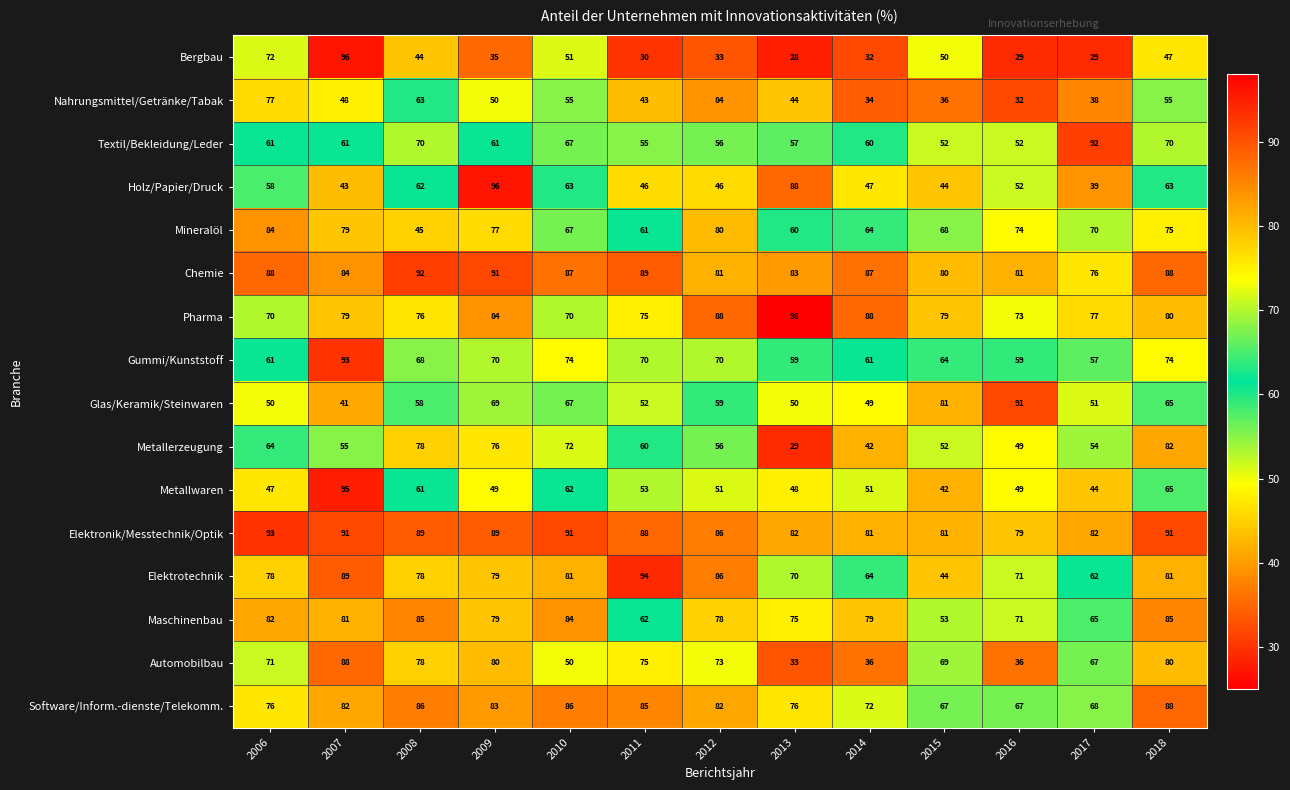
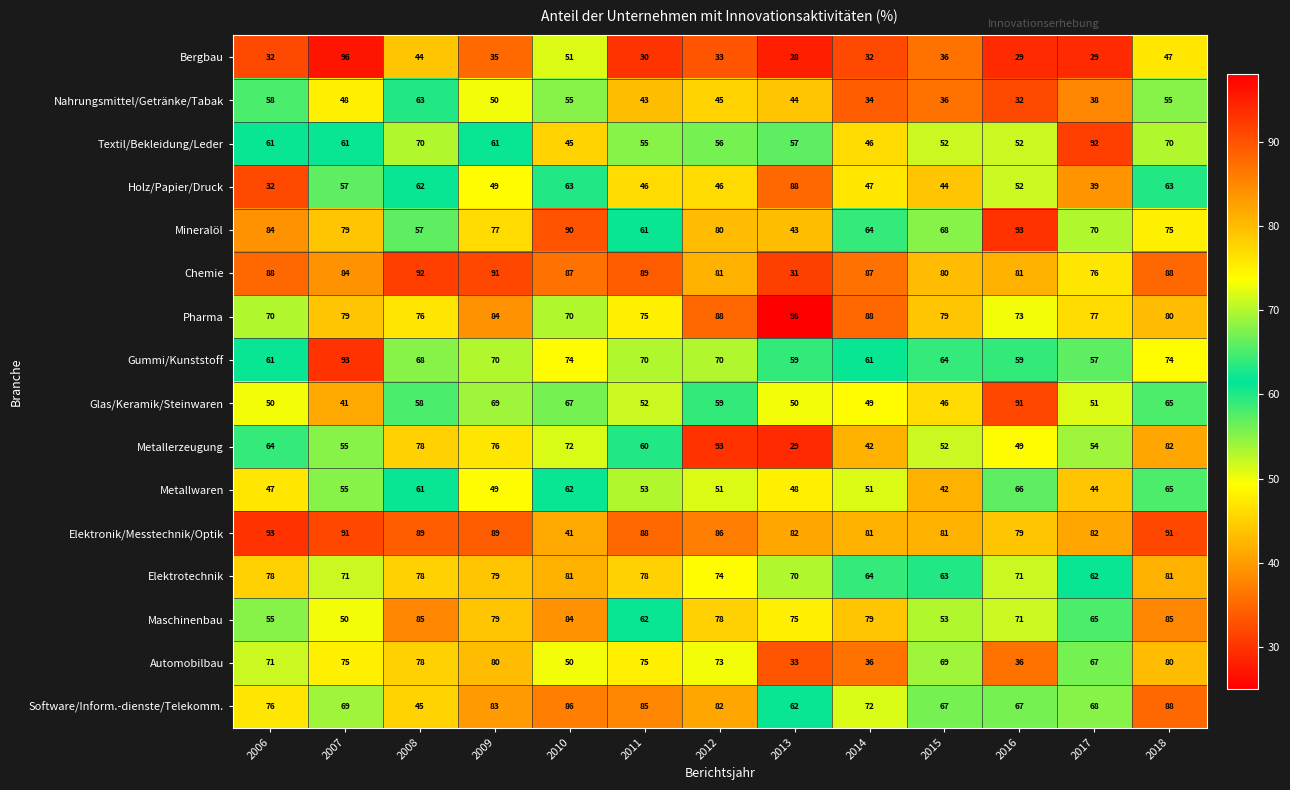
Bergbau, 2006: 72 -> 32
Bergbau, 2015: 50 -> 36
Nahrungsmittel/Getränke/Tabak, 2006: 77 -> 58
Nahrungsmittel/Getränke/Tabak, 2012: 84 -> 45
Textil/Bekleidung/Leder, 2010: 67 -> 45
Textil/Bekleidung/Leder, 2014: 60 -> 46
Holz/Papier/Druck, 2006: 58 -> 32
Holz/Papier/Druck, 2007: 43 -> 57
Holz/Papier/Druck, 2009: 96 -> 49
Mineralöl, 2008: 45 -> 57
Mineralöl, 2010: 67 -> 90
Mineralöl, 2013: 60 -> 43
Mineralöl, 2016: 74 -> 93
Chemie, 2013: 83 -> 31
Glas/Keramik/Steinwaren, 2015: 81 -> 46
Metallerzeugung, 2012: 56 -> 93
Metallwaren, 2007: 95 -> 55
Metallwaren, 2016: 49 -> 66
Elektronik/Messtechnik/Optik, 2010: 91 -> 41
Elektrotechnik, 2007: 89 -> 71
Elektrotechnik, 2011: 94 -> 78
Elektrotechnik, 2012: 86 -> 74
Elektrotechnik, 2015: 44 -> 63
Maschinenbau, 2006: 82 -> 55
Maschinenbau, 2007: 81 -> 50
Automobilbau, 2007: 88 -> 75
Software/Inform.-dienste/Telekomm., 2007: 82 -> 69
Software/Inform.-dienste/Telekomm., 2008: 86 -> 45
Software/Inform.-dienste/Telekomm., 2013: 76 -> 62
